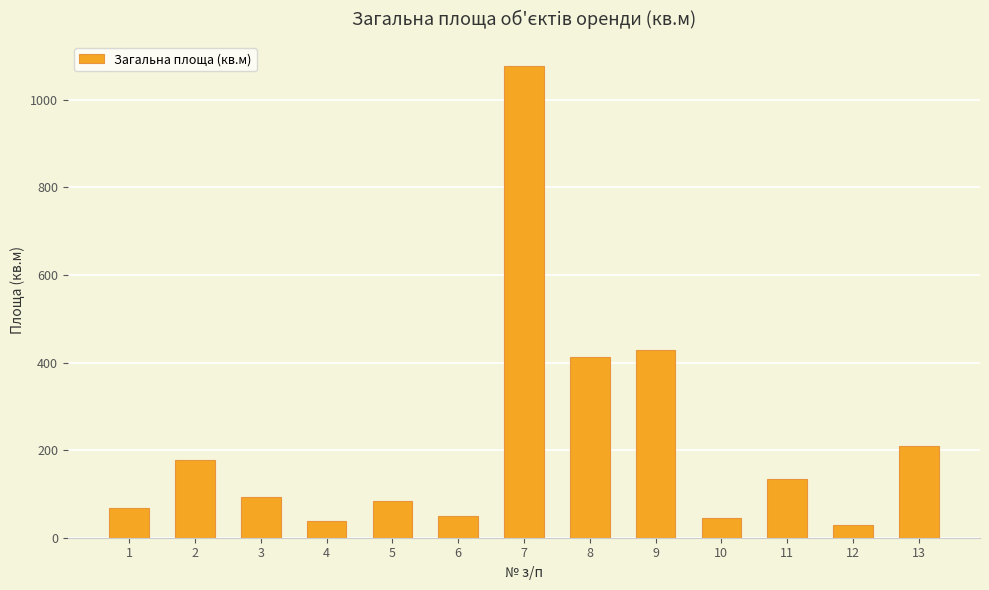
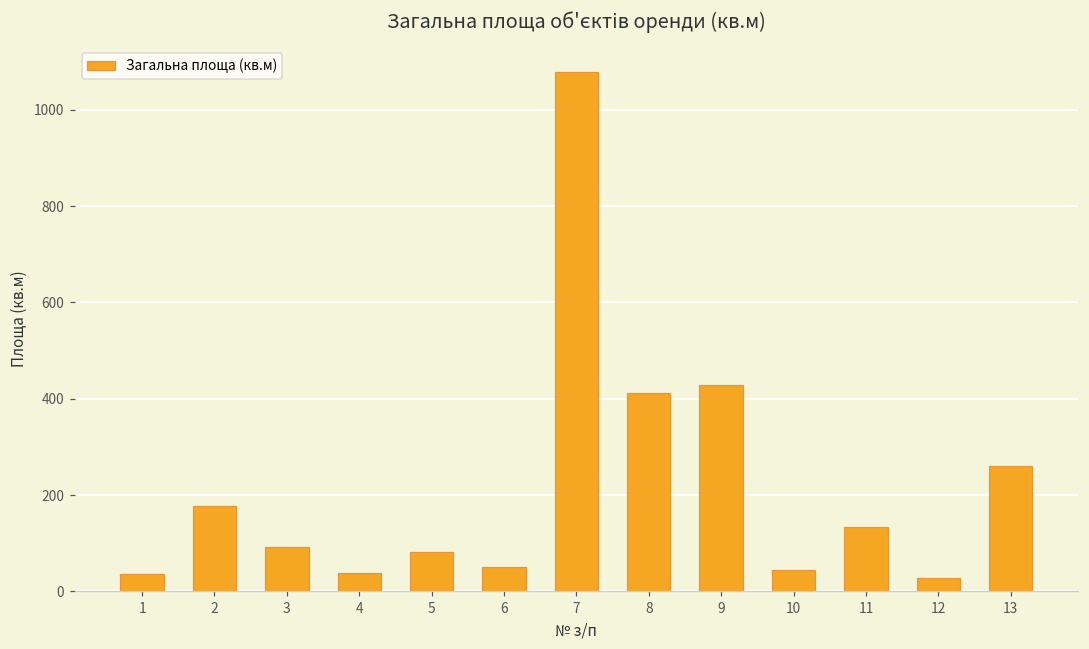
1: 70 -> 40
13: 210 -> 260
